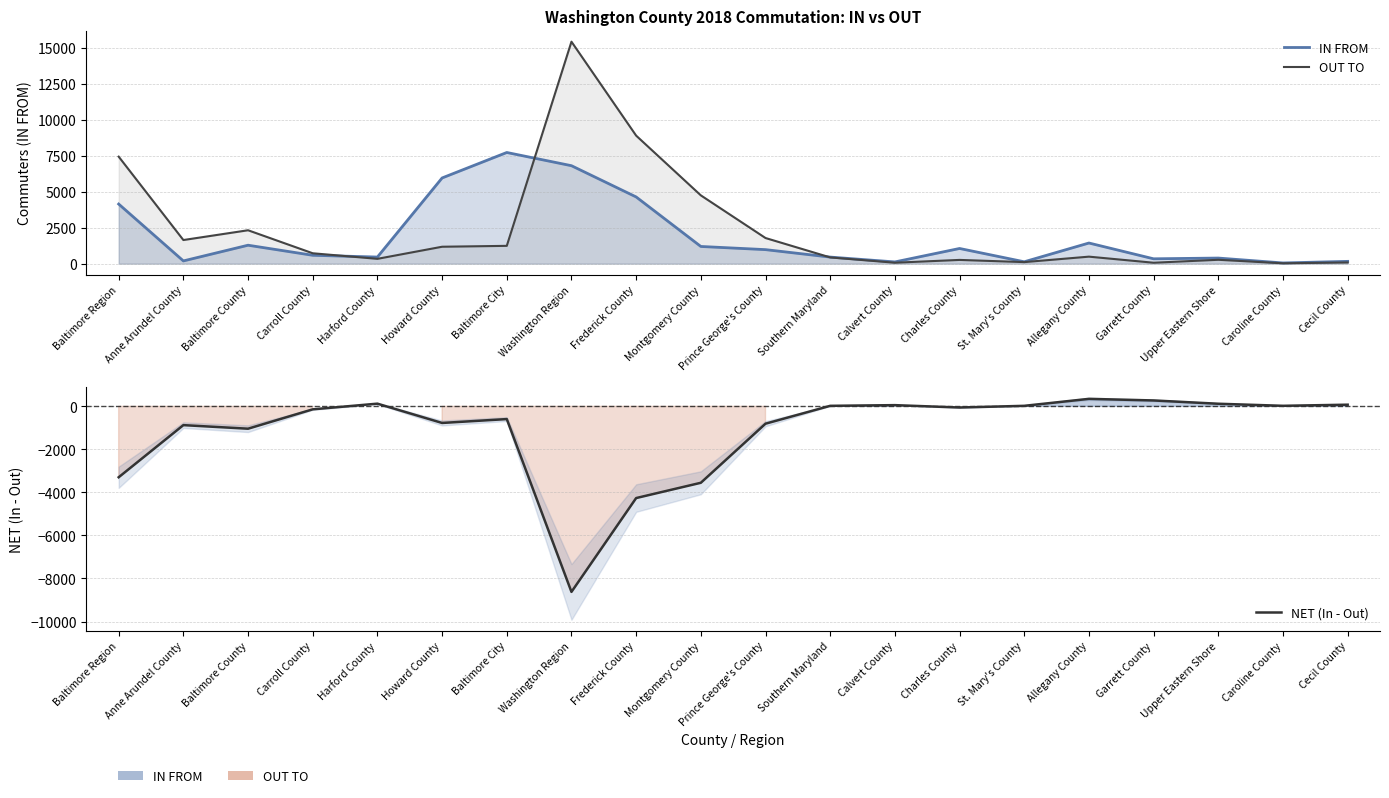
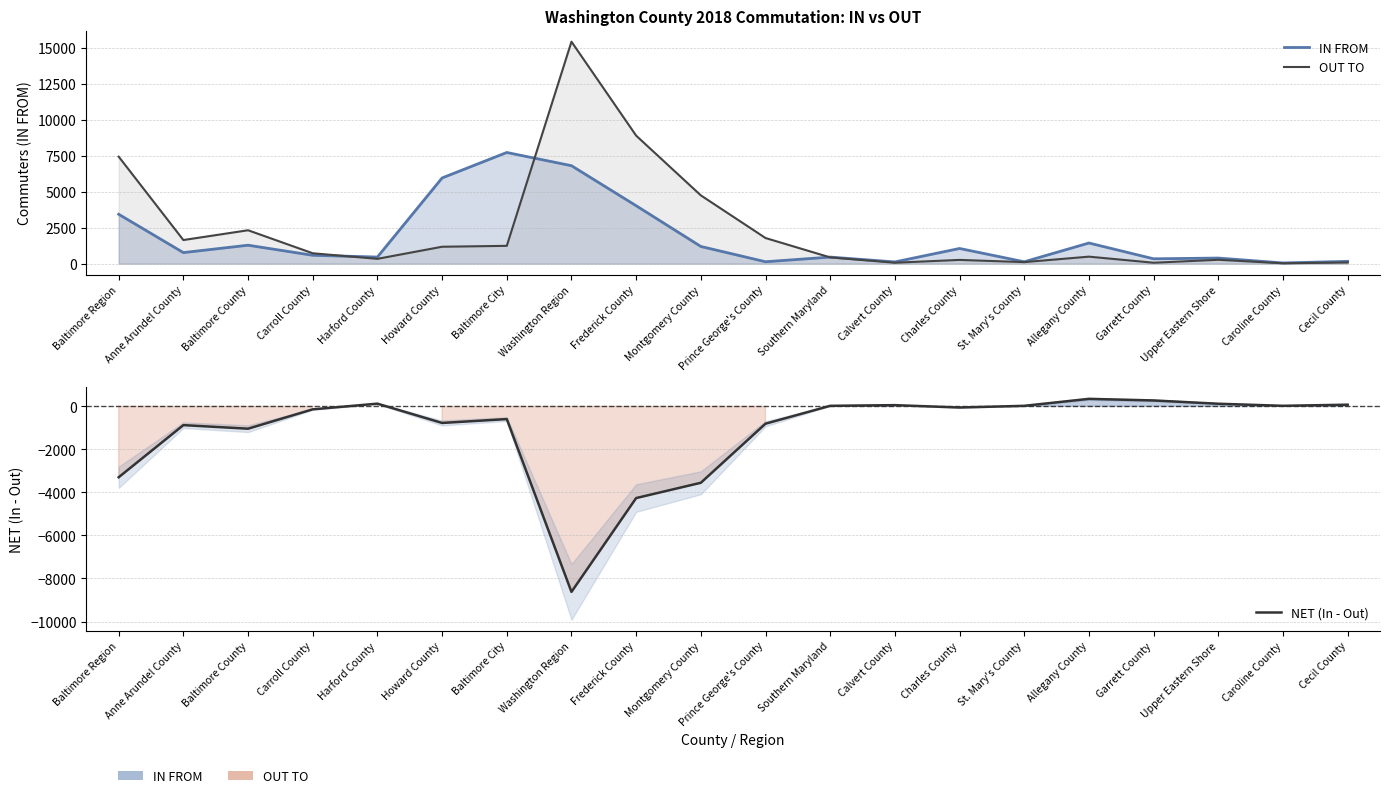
Washington County 2018 Commutation: IN vs OUT, IN FROM, Baltimore Region: 4100 -> 3400
Washington County 2018 Commutation: IN vs OUT, IN FROM, Anne Arundel County: 200 -> 800
Washington County 2018 Commutation: IN vs OUT, IN FROM, Frederick County: 4600 -> 4000
Washington County 2018 Commutation: IN vs OUT, IN FROM, Prince George's County: 1000 -> 100
